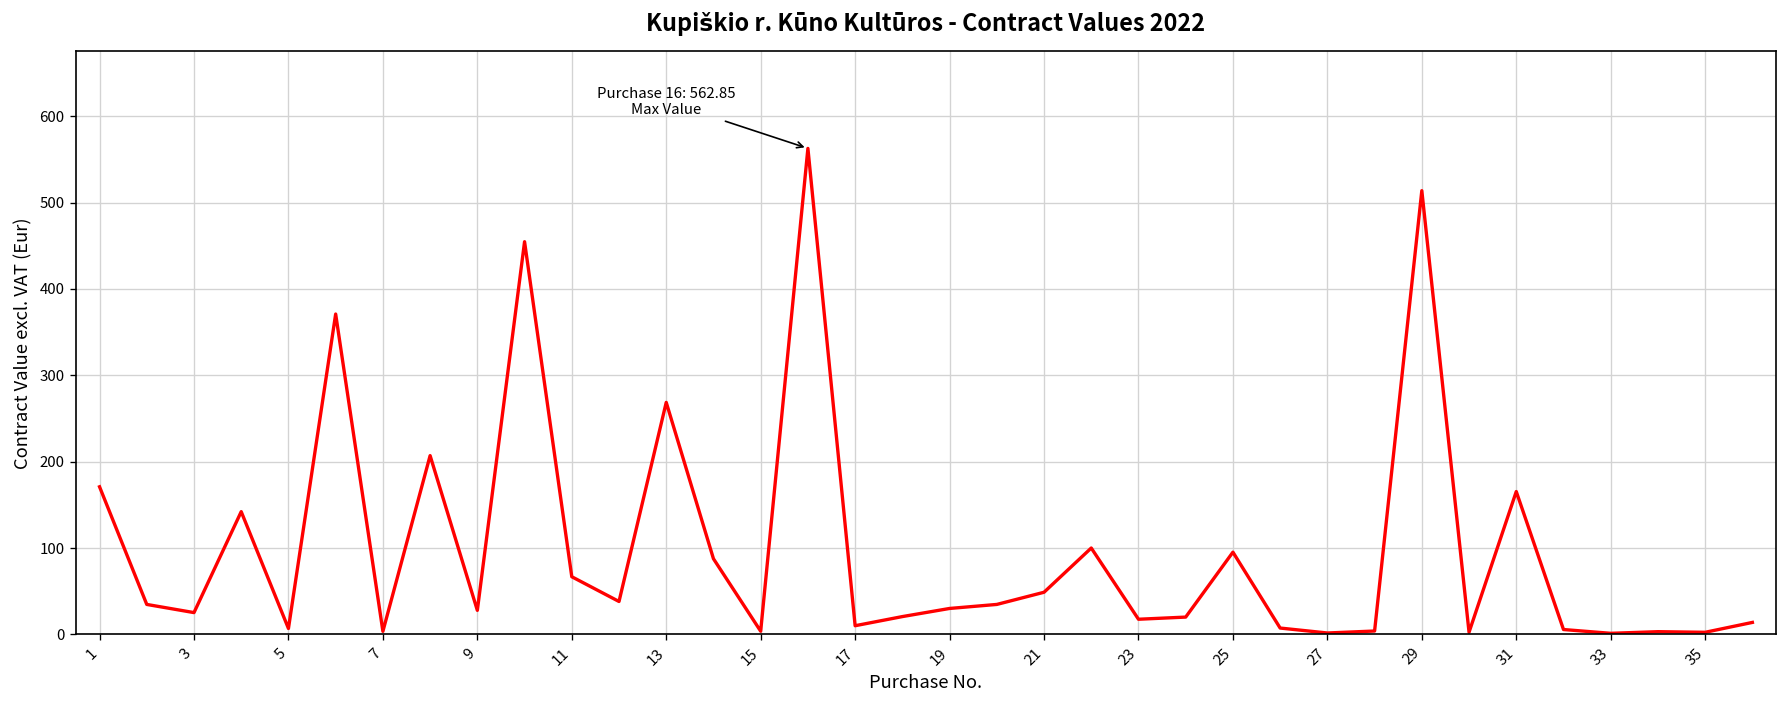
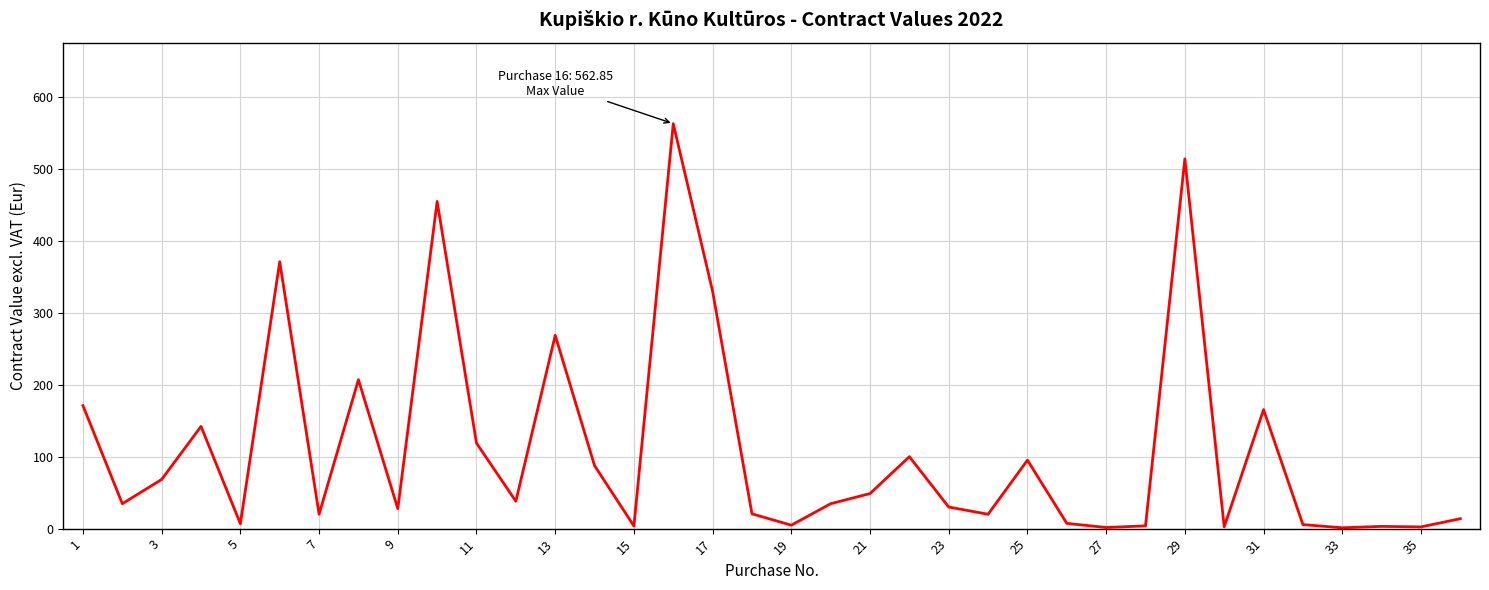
3: 30 -> 70
7: 0 -> 20
11: 70 -> 120
17: 10 -> 330
19: 30 -> 0
23: 20 -> 30
